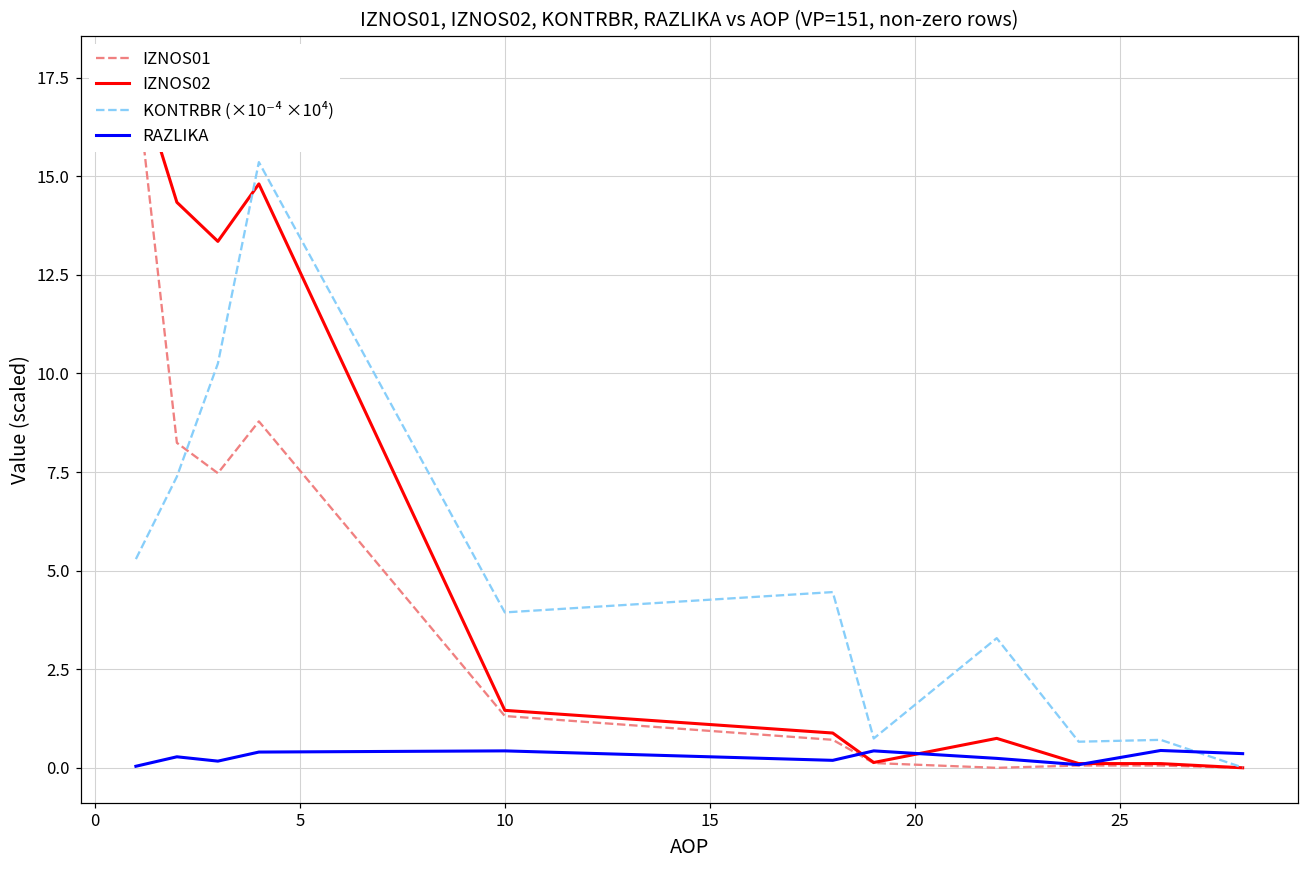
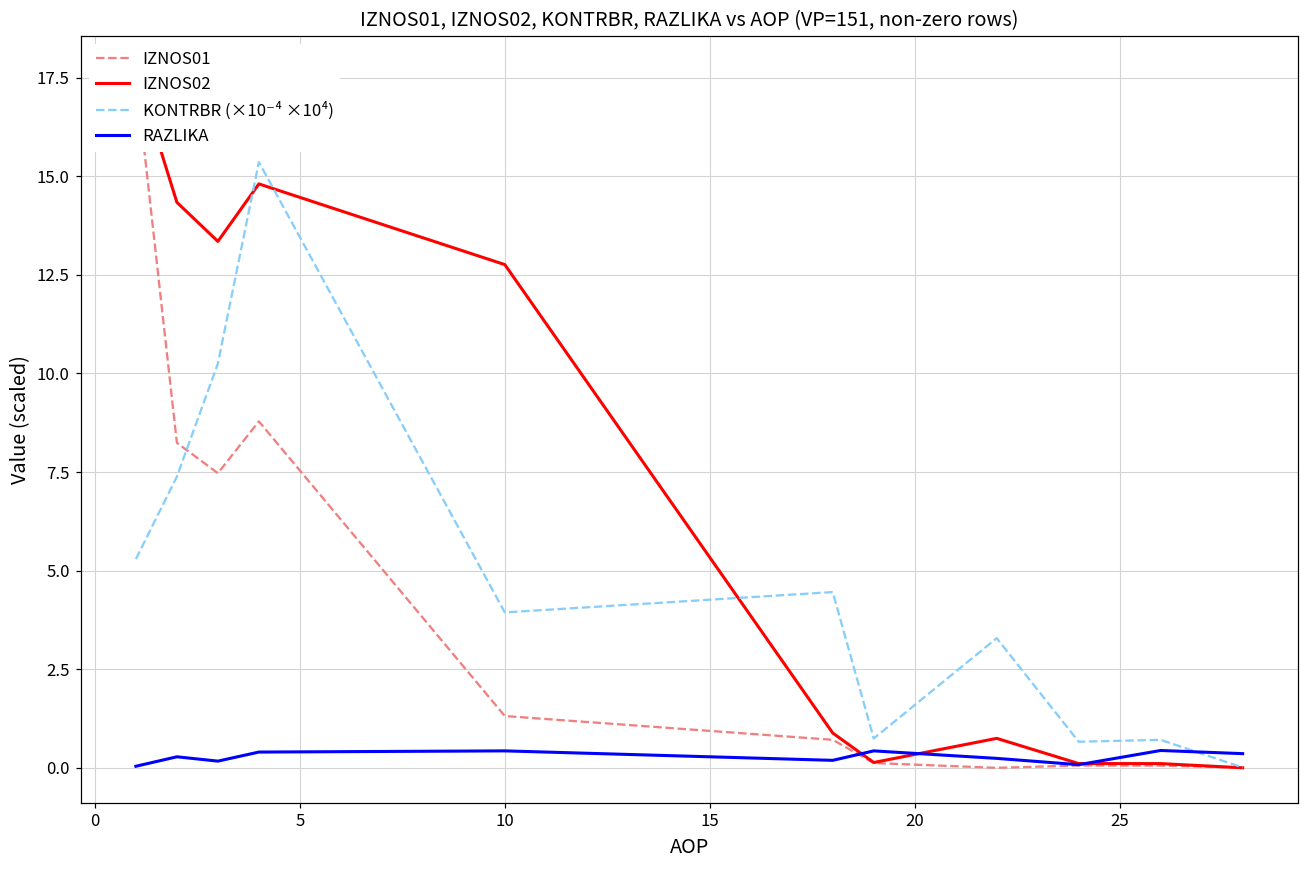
IZNOS02, 10: 1.5 -> 12.8
